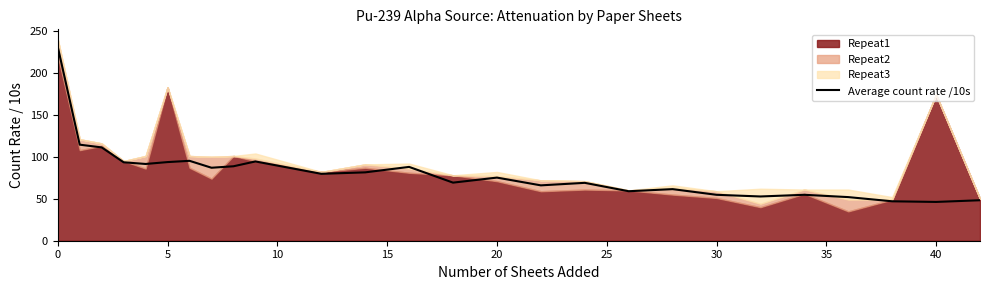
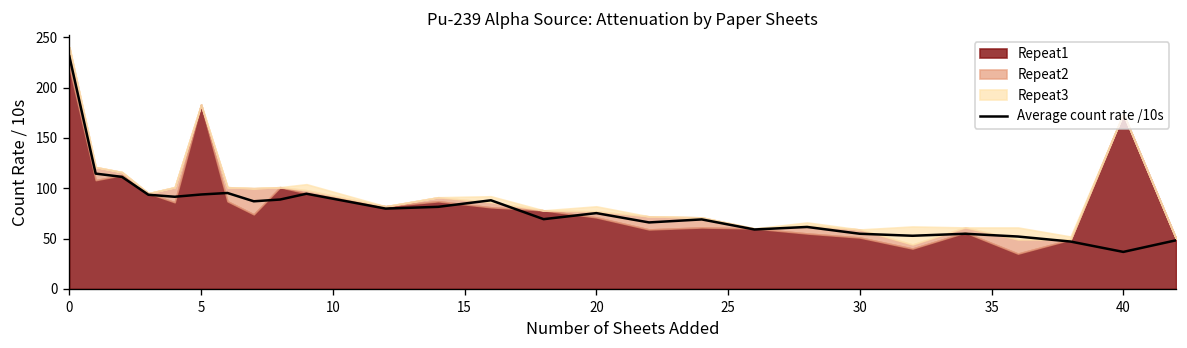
Average count rate /10s, 40: 50 -> 40
